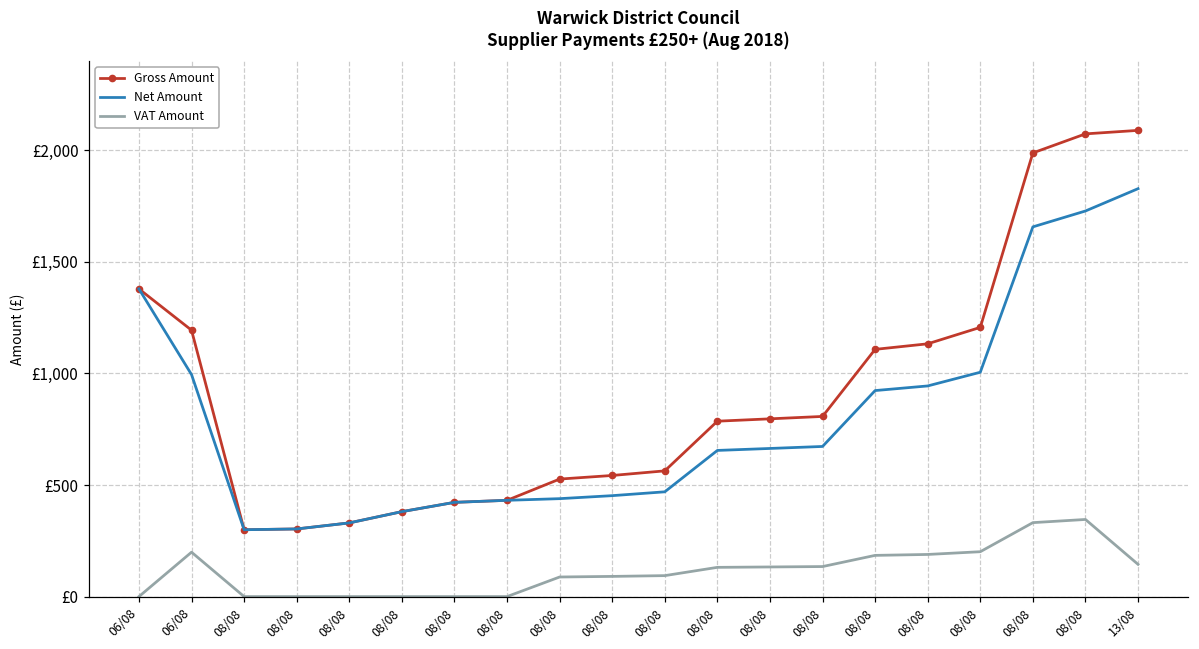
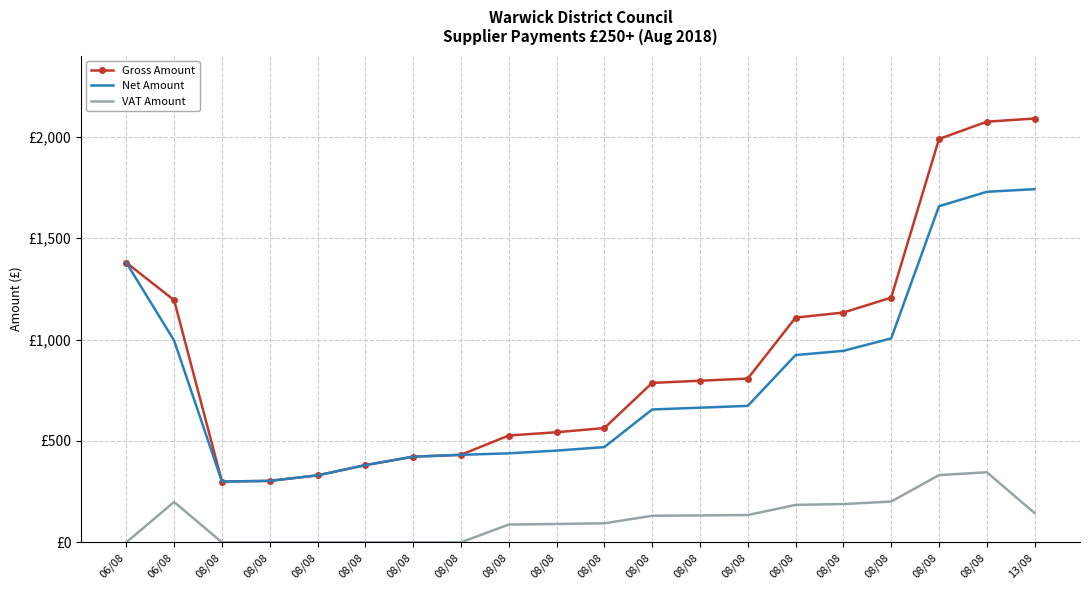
Net Amount, 13/08: £1,830 -> £1,740
